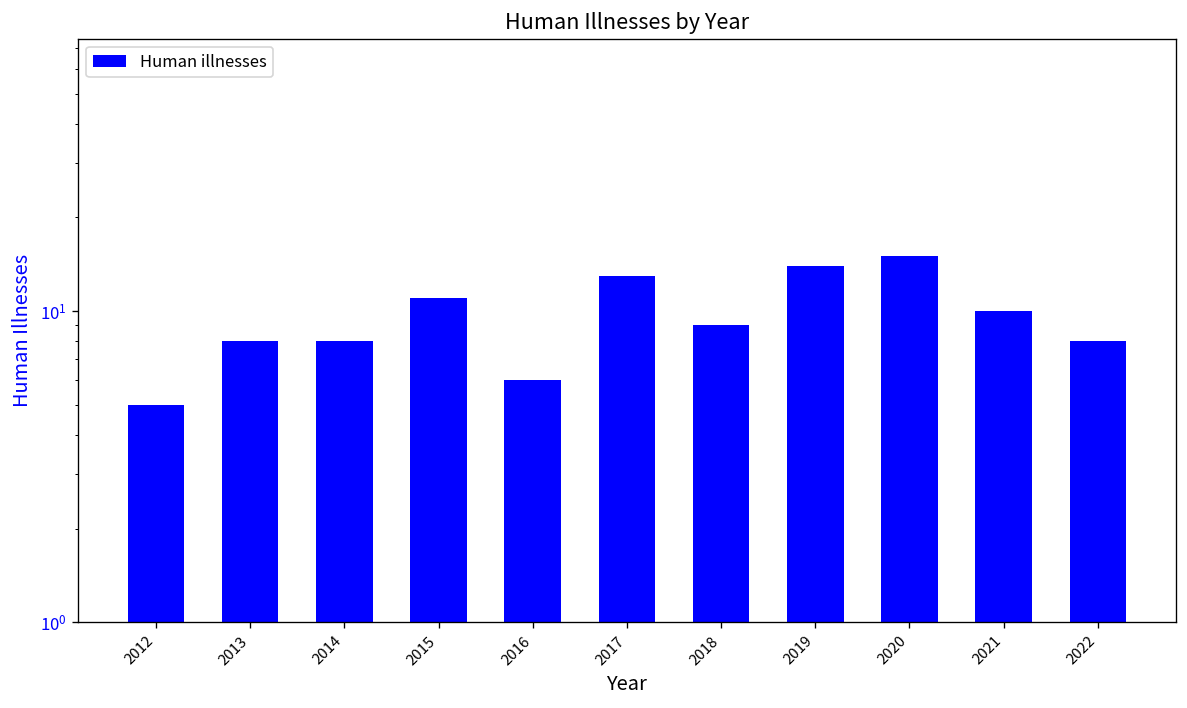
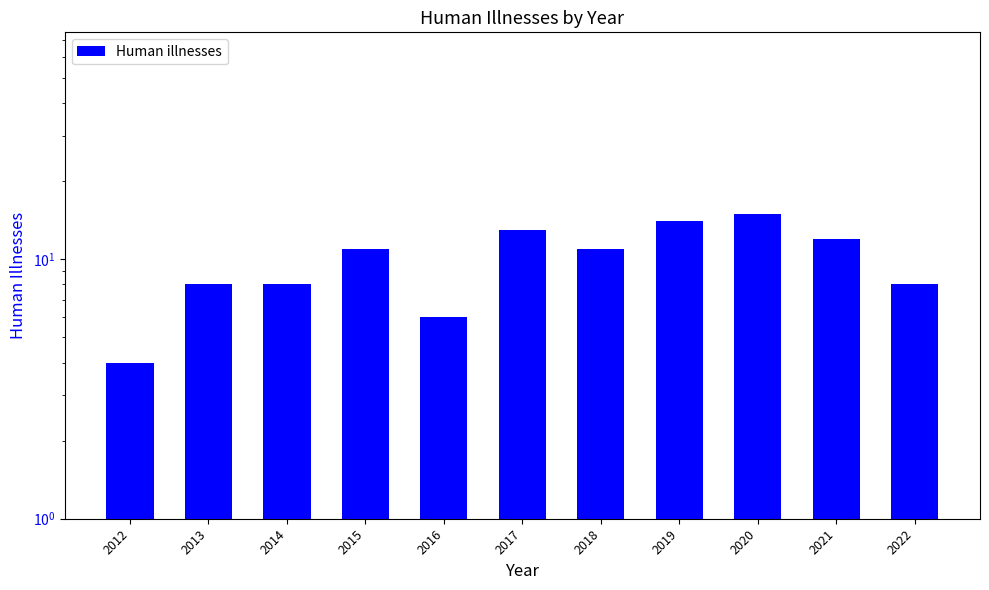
2012: 5 -> 4
2018: 9 -> 11
2021: 10 -> 12
